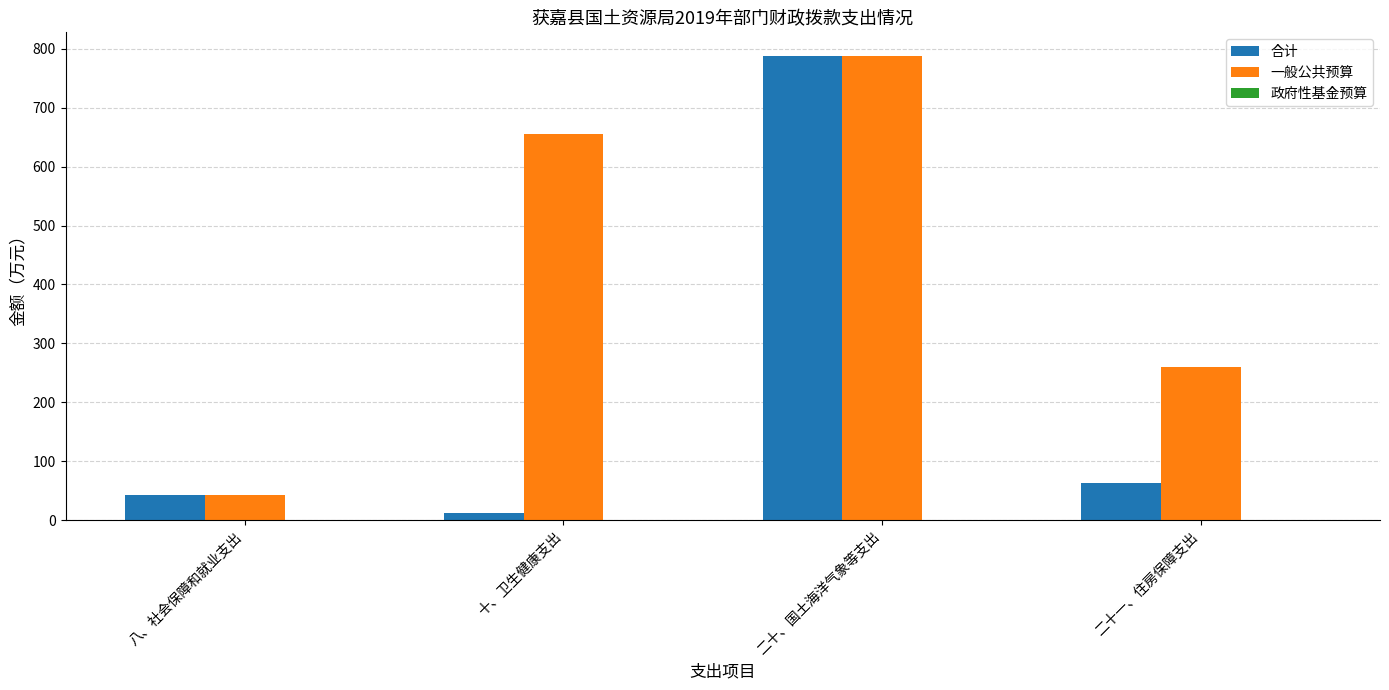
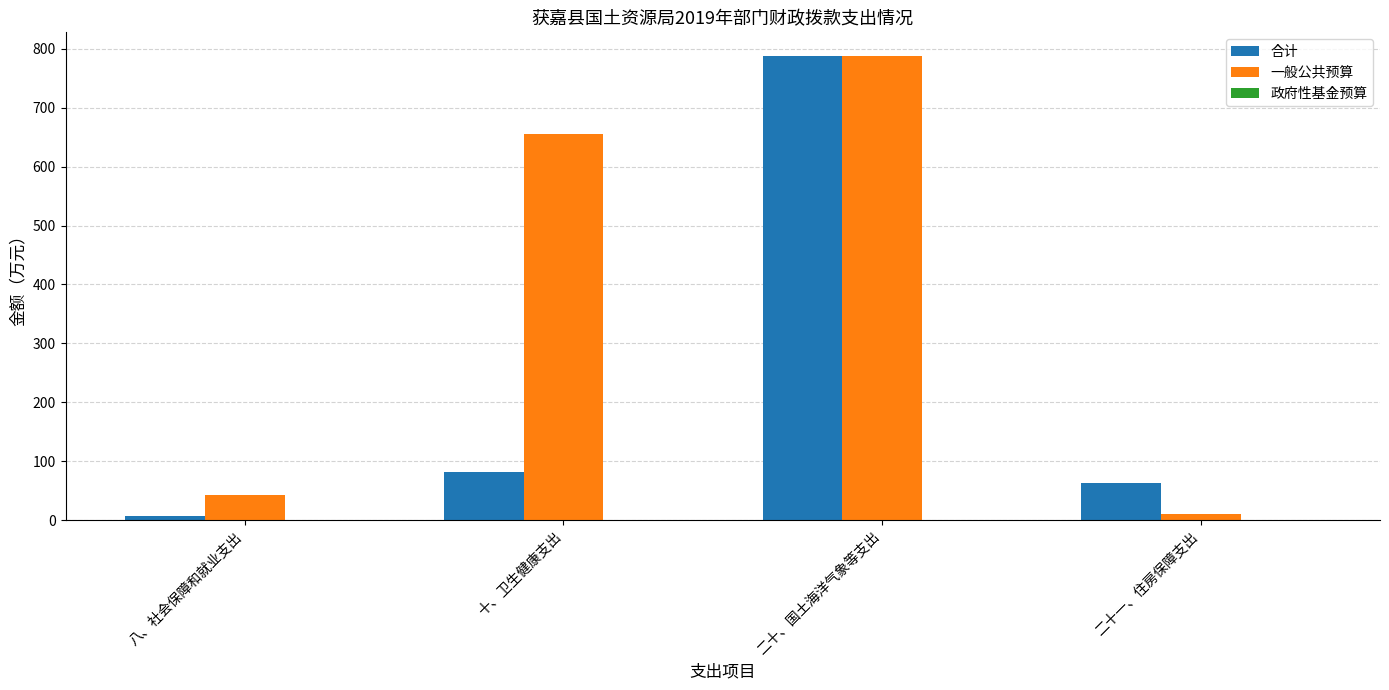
合计, 八、社会保障和就业支出: 40 -> 10
合计, 十、卫生健康支出: 10 -> 80
一般公共预算, 二十一、住房保障支出: 260 -> 10
